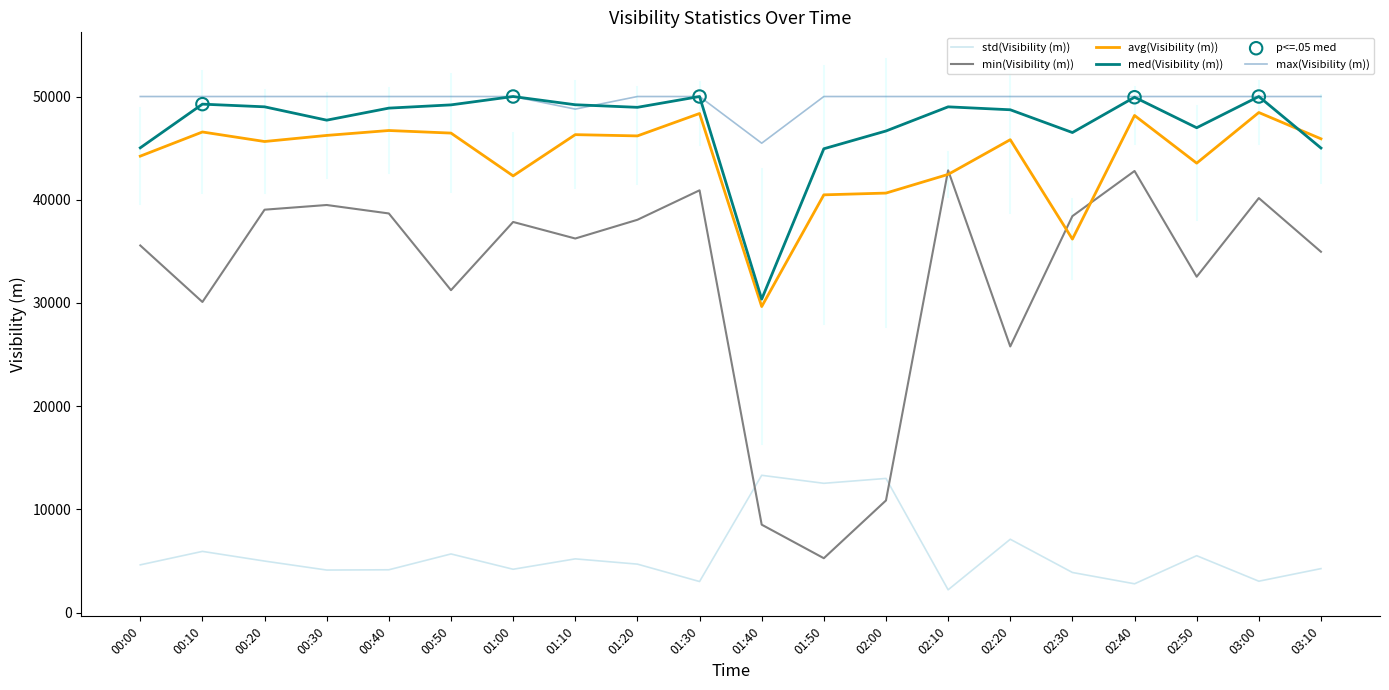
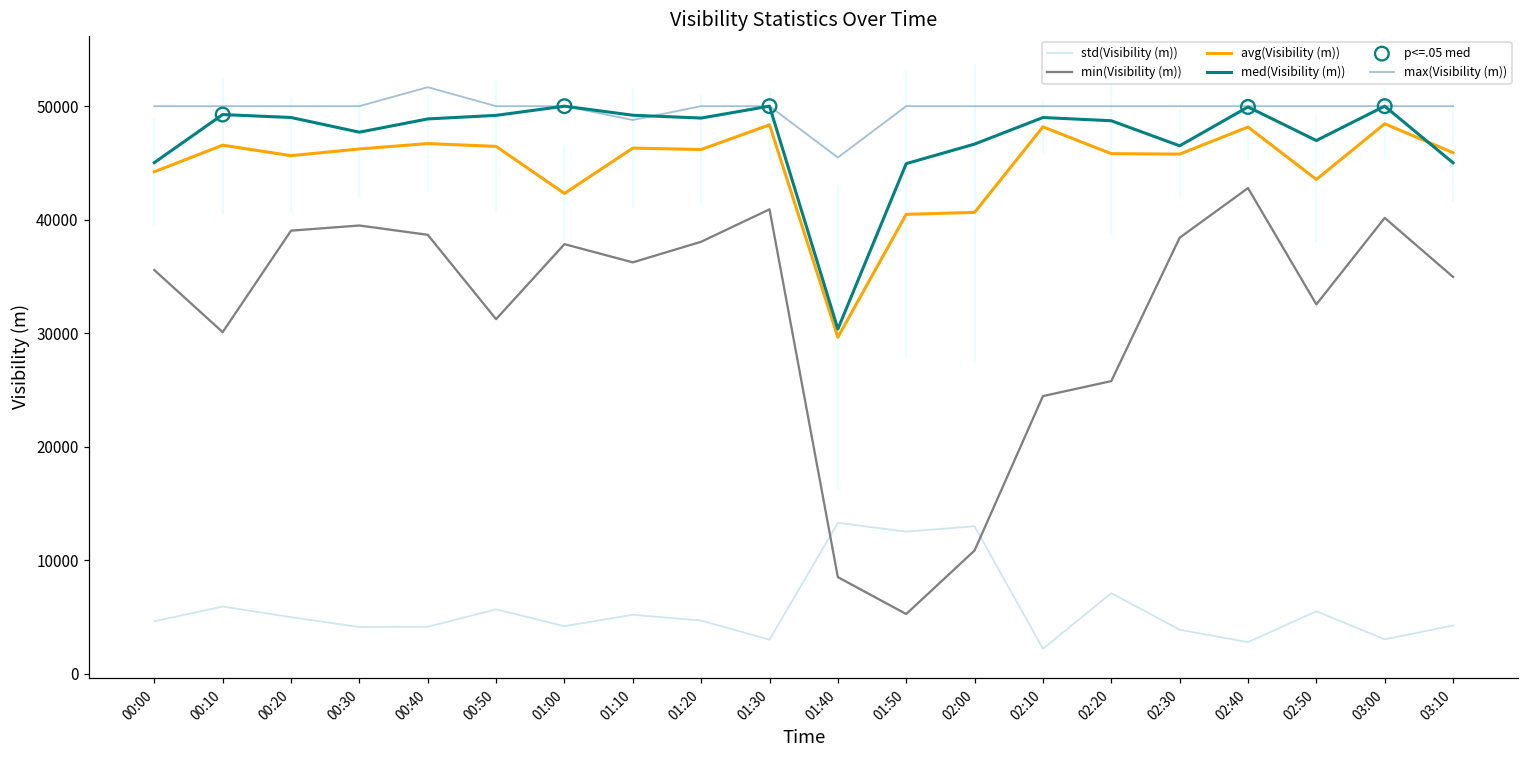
max(Visibility (m)), 00:40: 50000 -> 51700
min(Visibility (m)), 02:10: 42800 -> 24500
avg(Visibility (m)), 02:10: 42500 -> 48200
avg(Visibility (m)), 02:30: 36200 -> 45800
